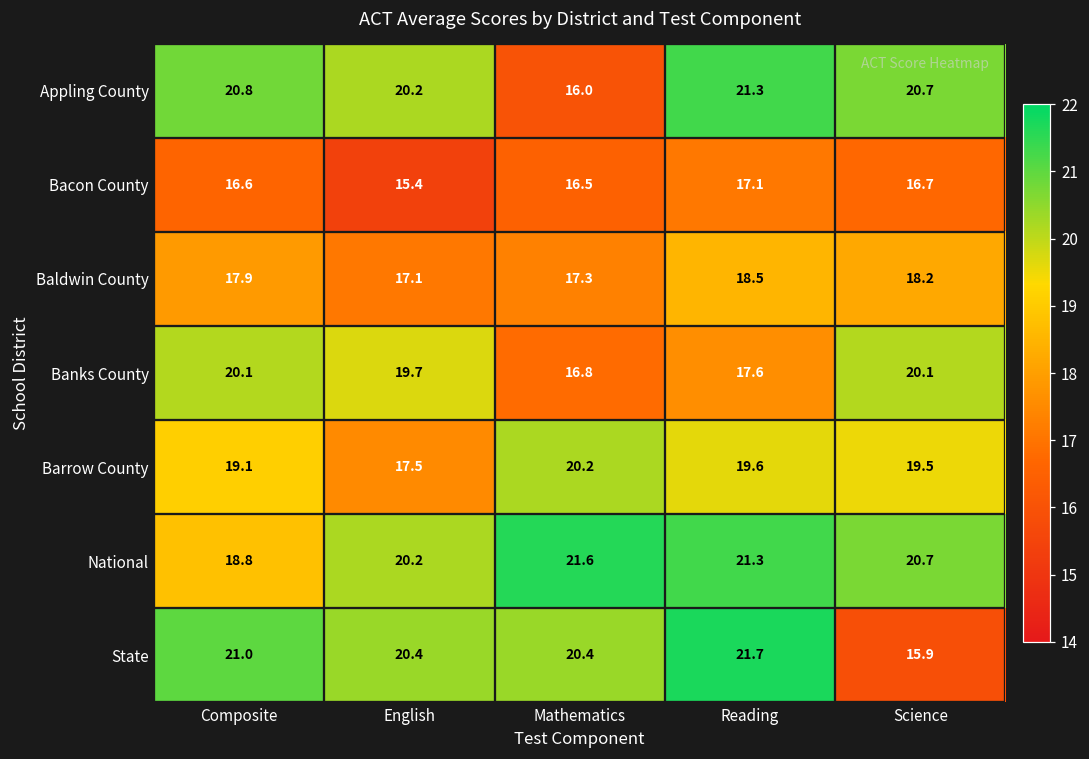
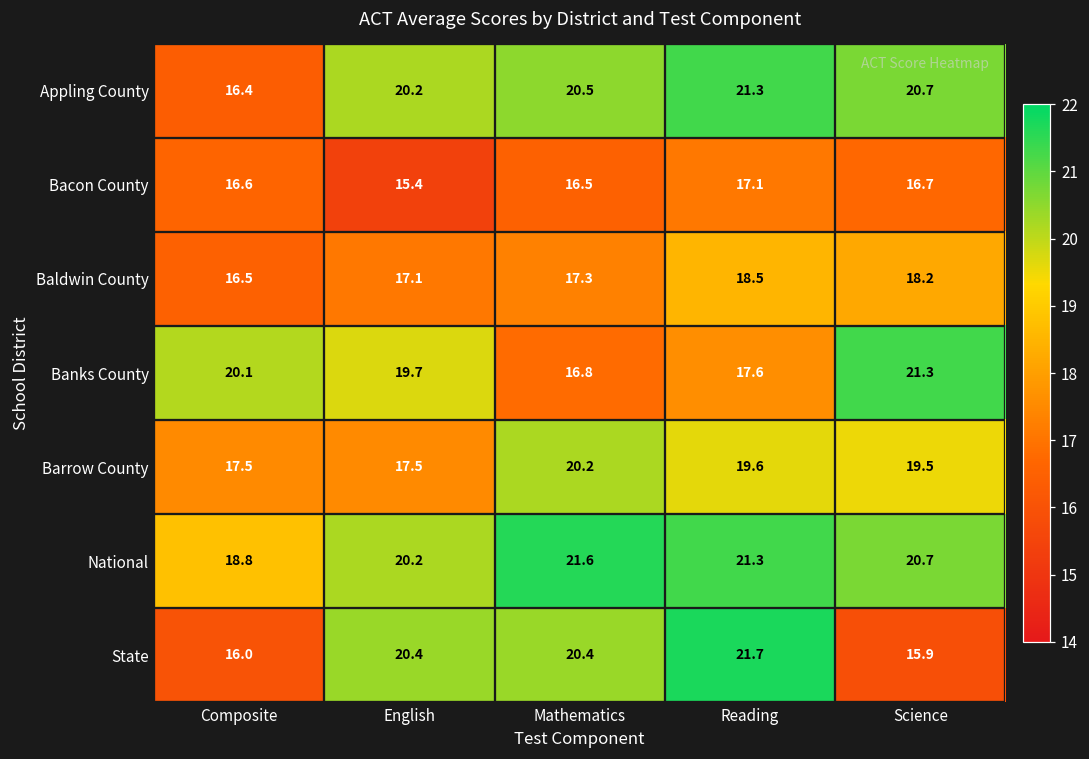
Appling County, Composite: 20.8 -> 16.4
Appling County, Mathematics: 16.0 -> 20.5
Baldwin County, Composite: 17.9 -> 16.5
Banks County, Science: 20.1 -> 21.3
Barrow County, Composite: 19.1 -> 17.5
State, Composite: 21.0 -> 16.0
